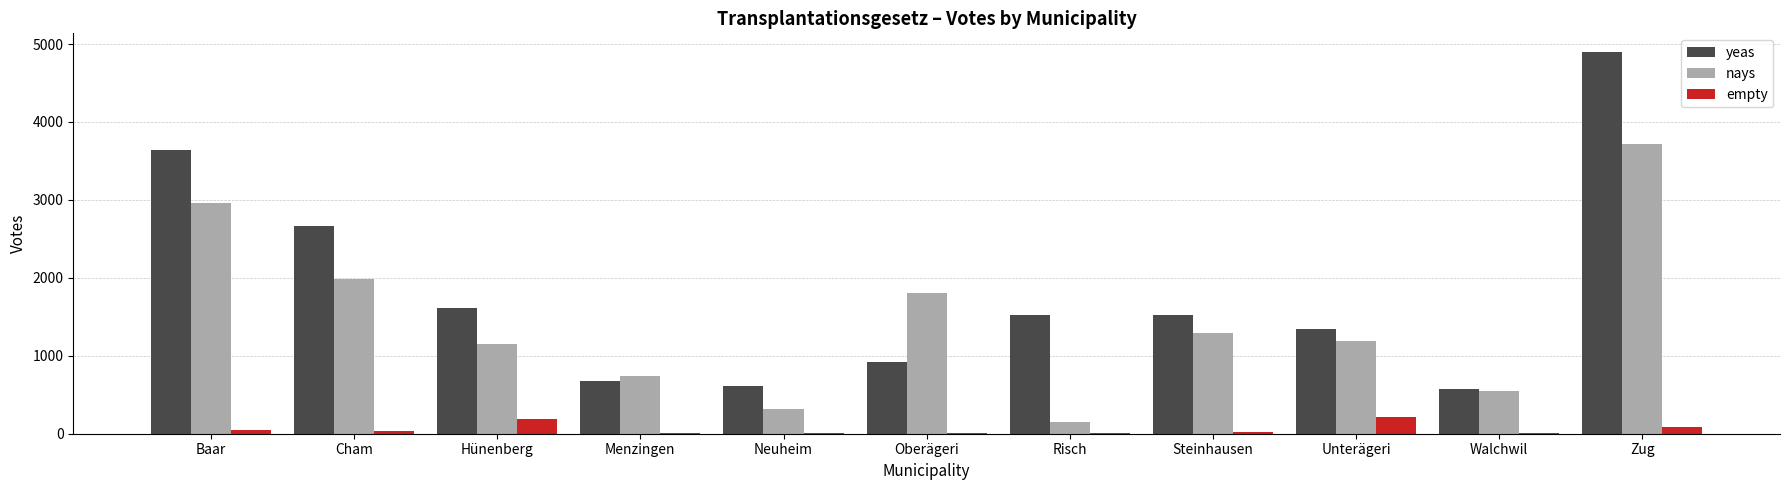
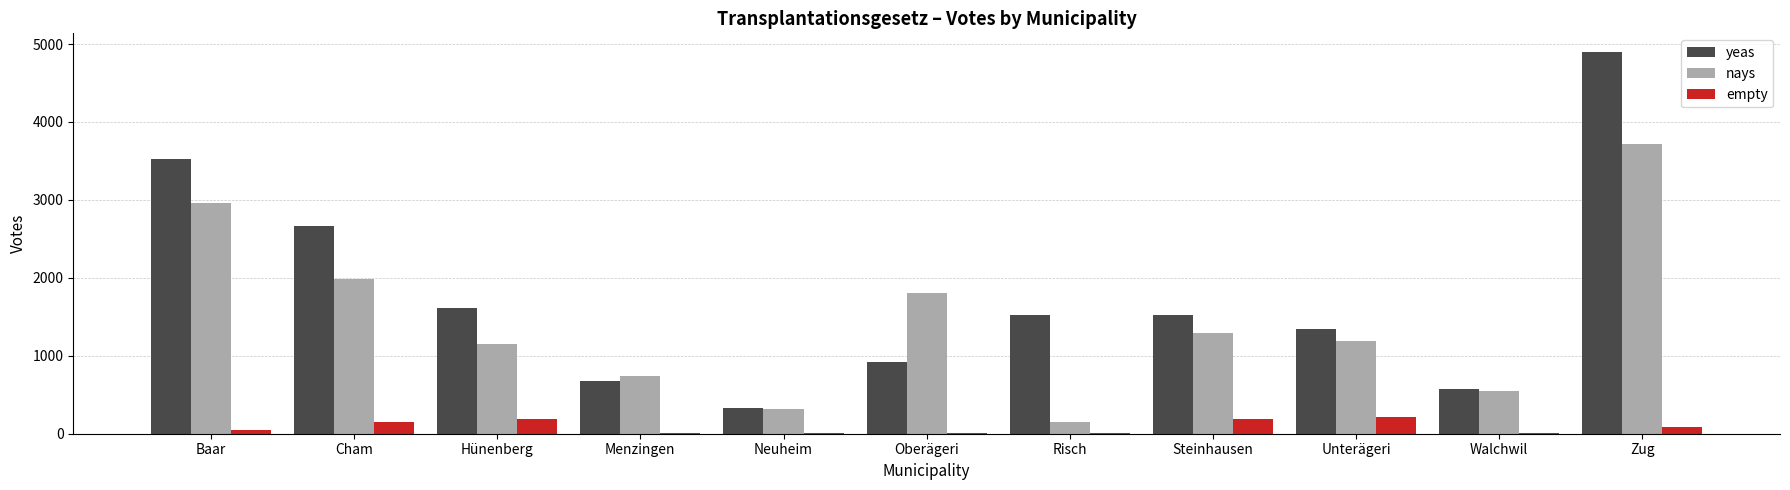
yeas, Baar: 3600 -> 3500
empty, Cham: 0 -> 100
yeas, Neuheim: 600 -> 300
empty, Steinhausen: 0 -> 200
